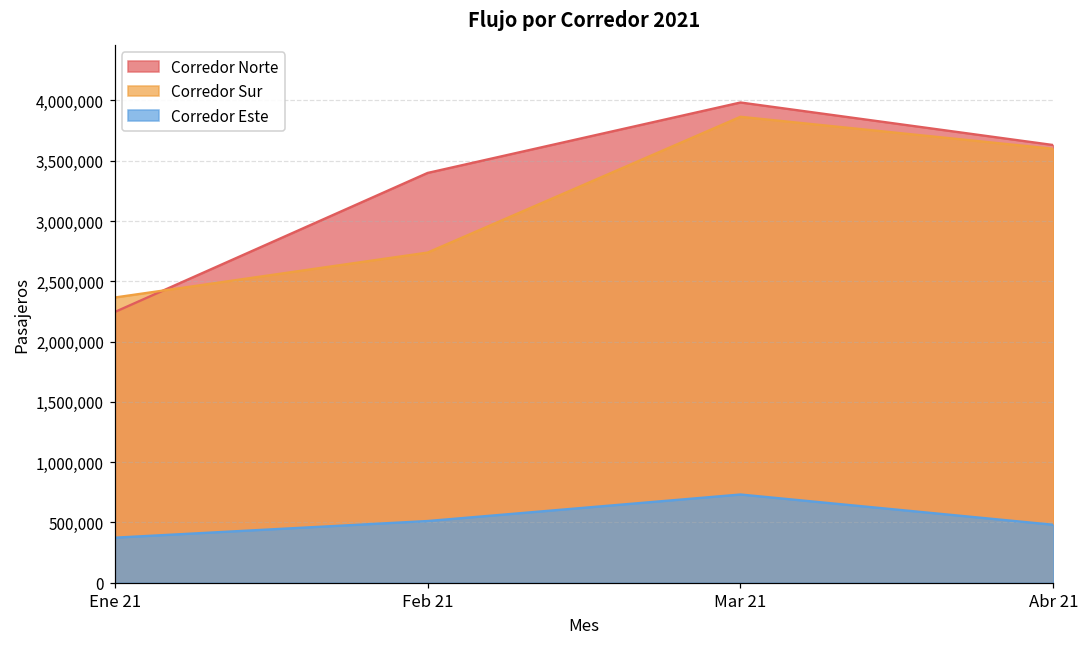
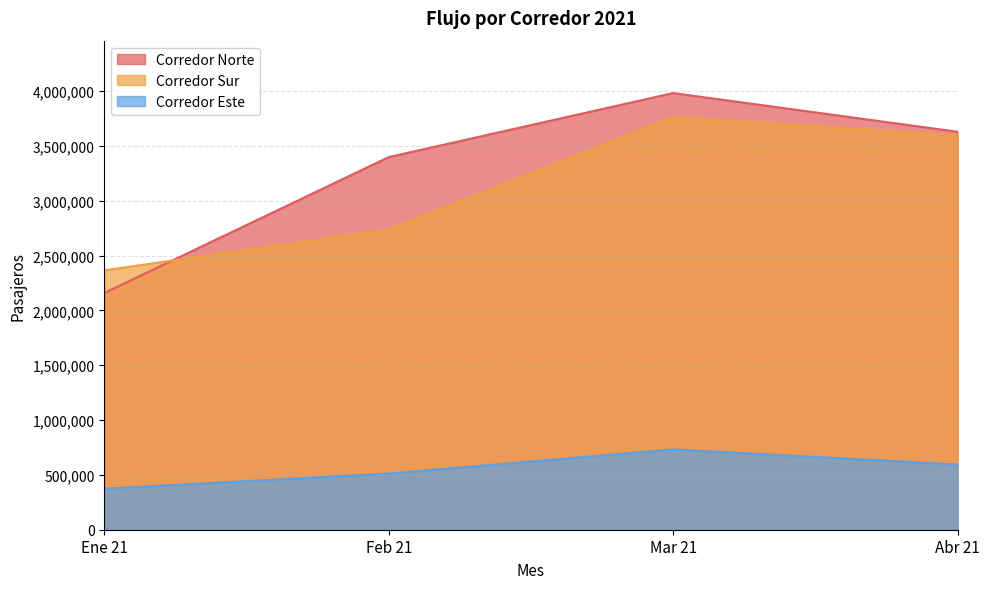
Corredor Norte, Ene 21: 2,250,000 -> 2,160,000
Corredor Sur, Mar 21: 3,860,000 -> 3,760,000
Corredor Este, Abr 21: 480,000 -> 590,000
